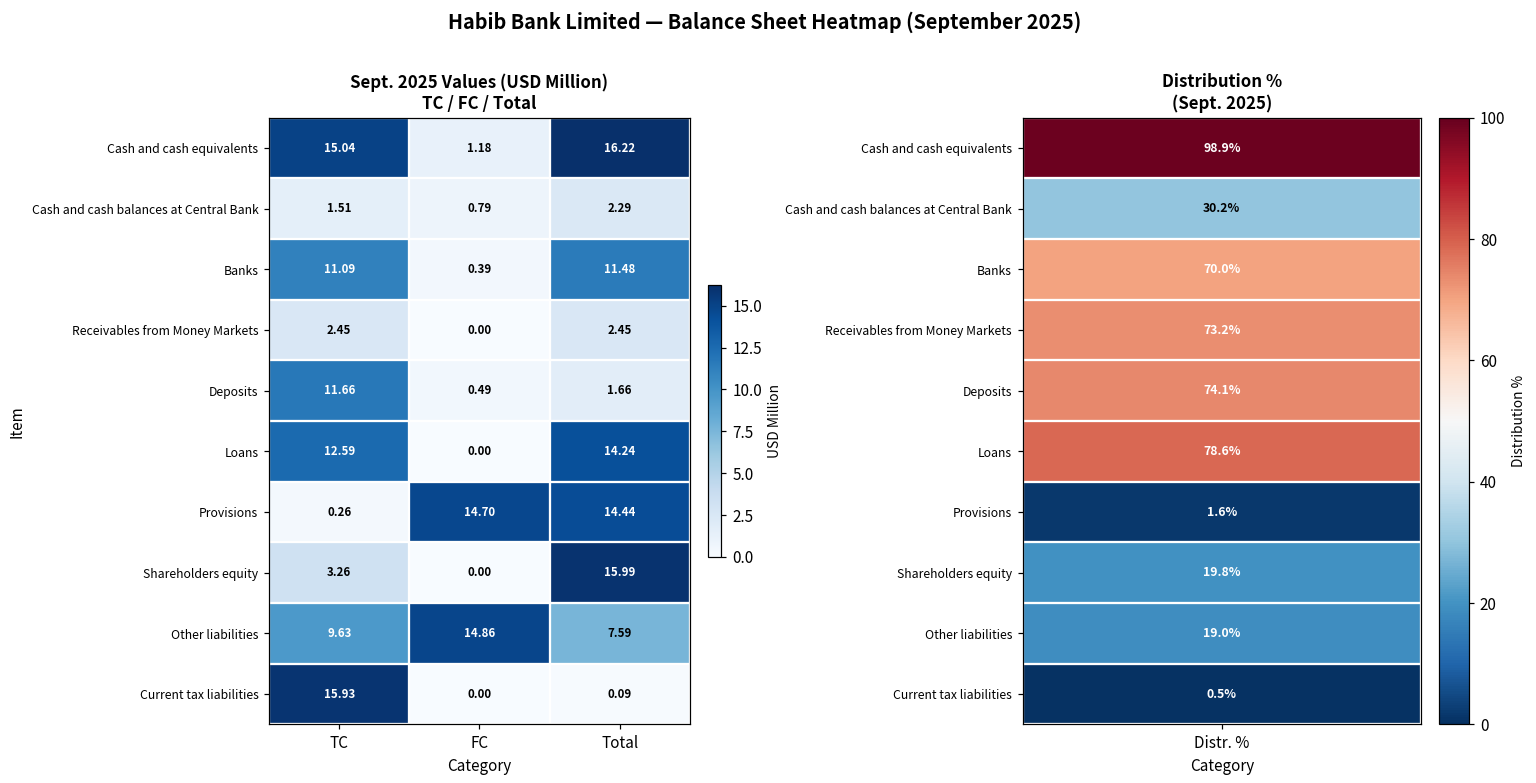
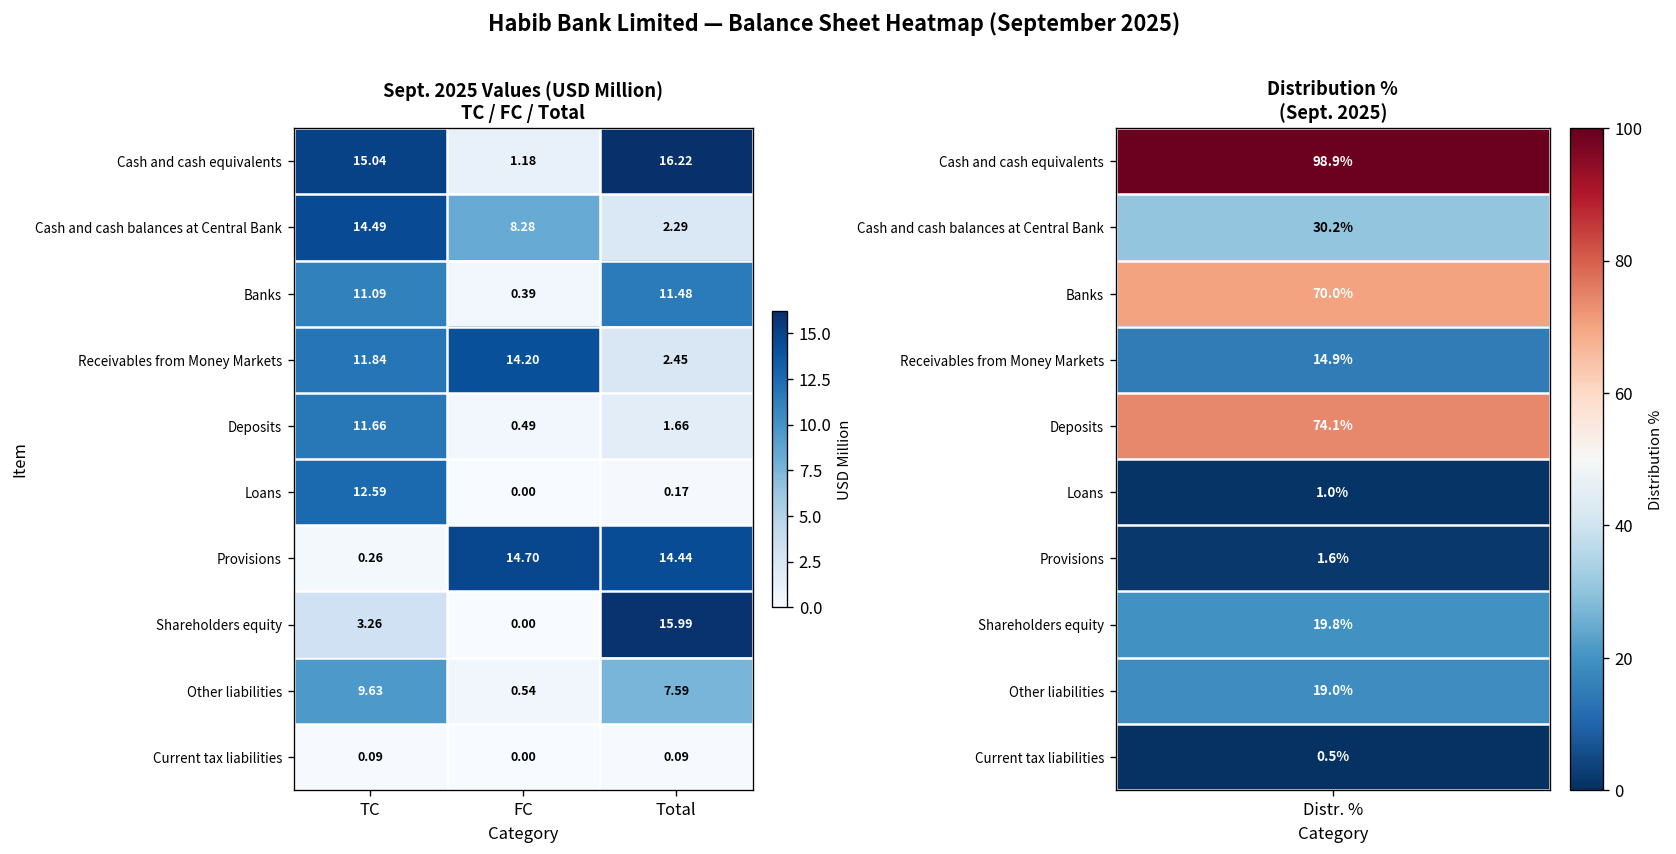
Sept. 2025 Values (USD Million) TC / FC / Total, Cash and cash balances at Central Bank, TC: 1.51 -> 14.49
Sept. 2025 Values (USD Million) TC / FC / Total, Cash and cash balances at Central Bank, FC: 0.79 -> 8.28
Sept. 2025 Values (USD Million) TC / FC / Total, Receivables from Money Markets, TC: 2.45 -> 11.84
Sept. 2025 Values (USD Million) TC / FC / Total, Receivables from Money Markets, FC: 0.00 -> 14.20
Sept. 2025 Values (USD Million) TC / FC / Total, Loans, Total: 14.24 -> 0.17
Sept. 2025 Values (USD Million) TC / FC / Total, Other liabilities, FC: 14.86 -> 0.54
Sept. 2025 Values (USD Million) TC / FC / Total, Current tax liabilities, TC: 15.93 -> 0.09
Distribution % (Sept. 2025), Receivables from Money Markets, Distr. %: 73.2% -> 14.9%
Distribution % (Sept. 2025), Loans, Distr. %: 78.6% -> 1.0%
